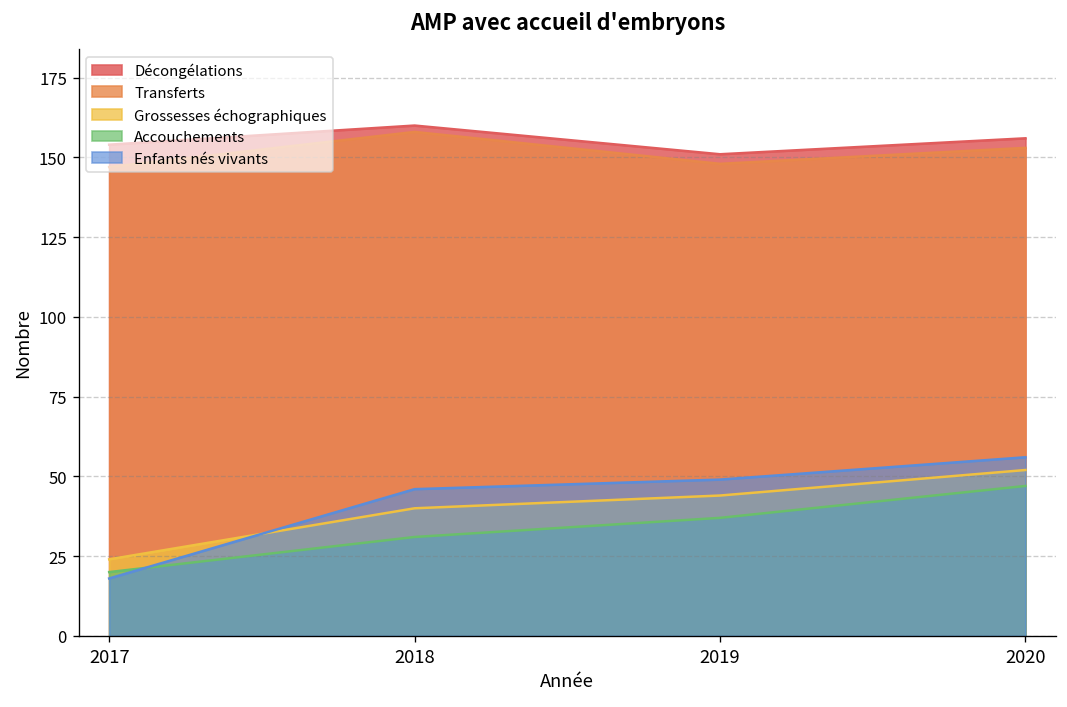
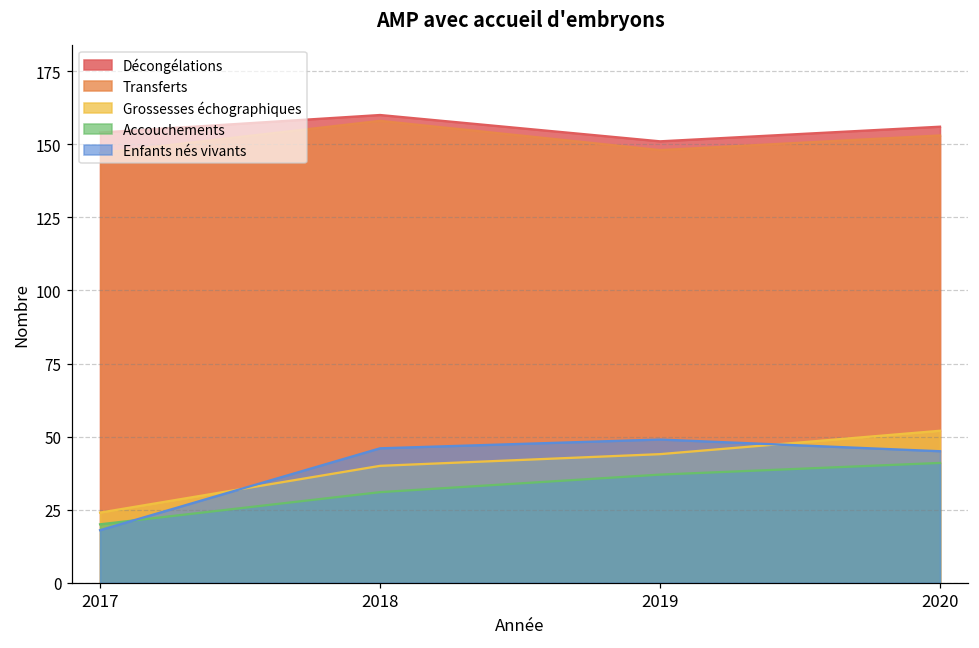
Accouchements, 2020: 47 -> 41
Enfants nés vivants, 2020: 56 -> 45
